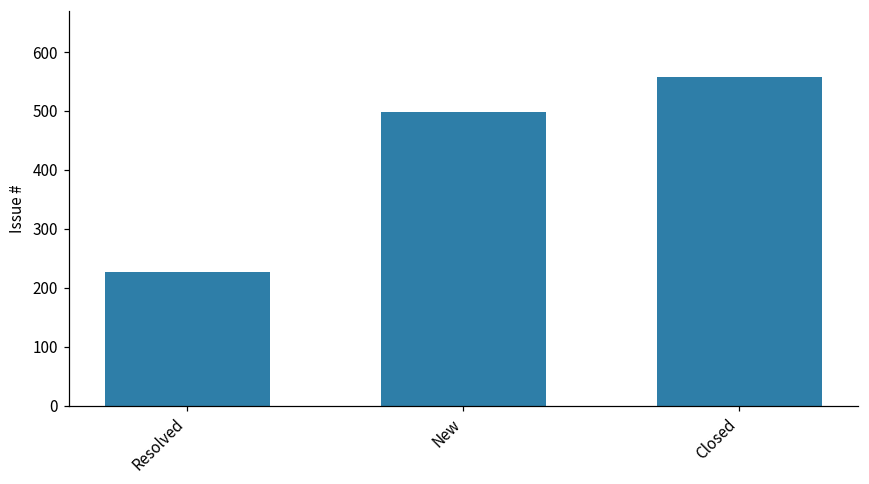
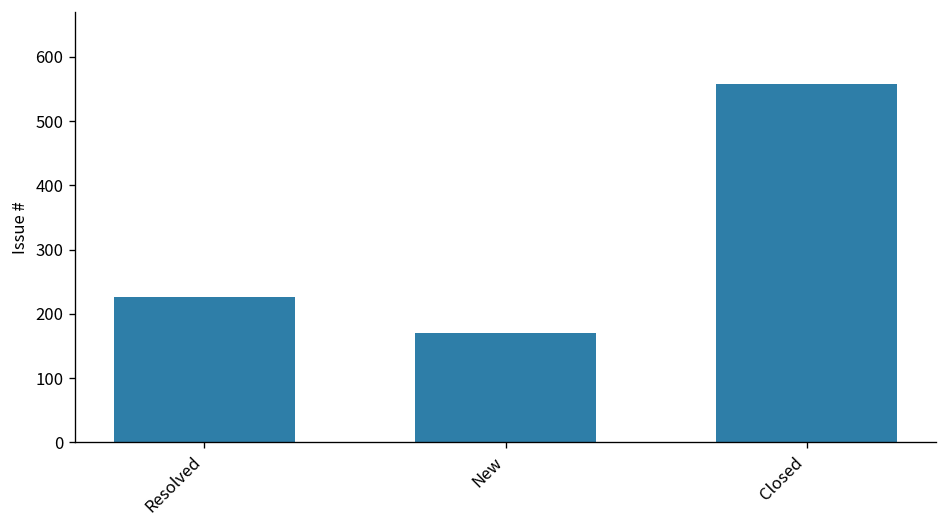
New: 500 -> 170
